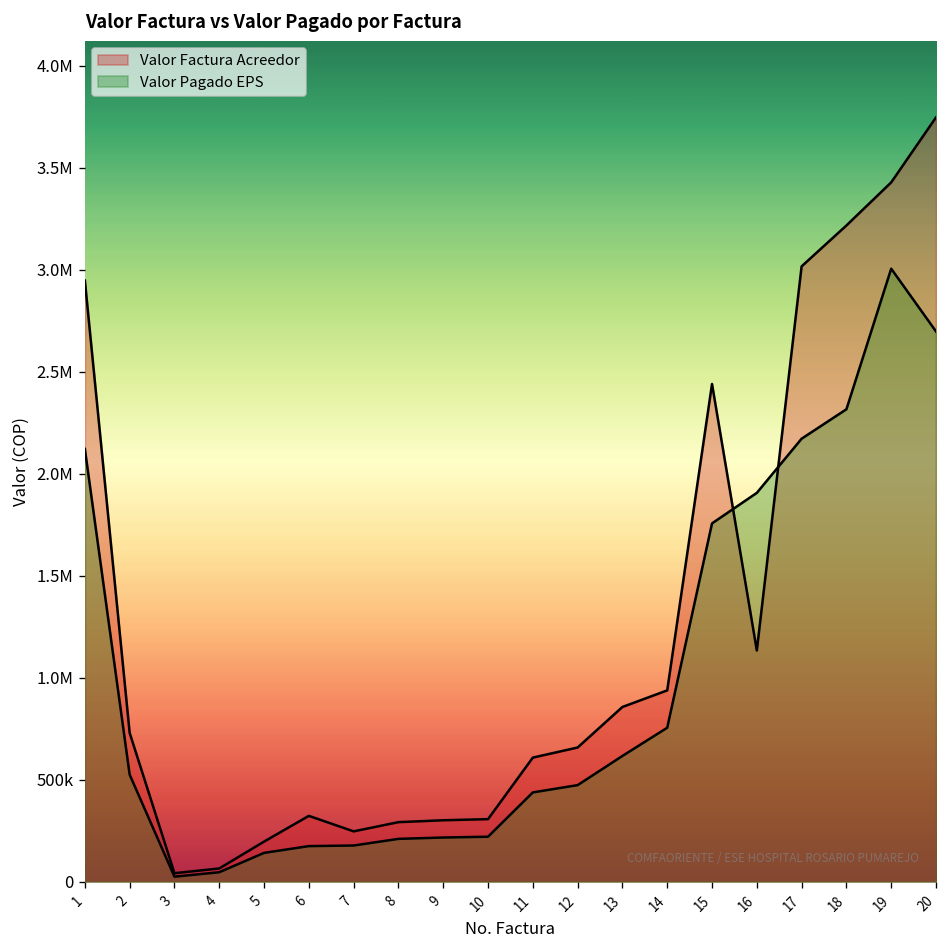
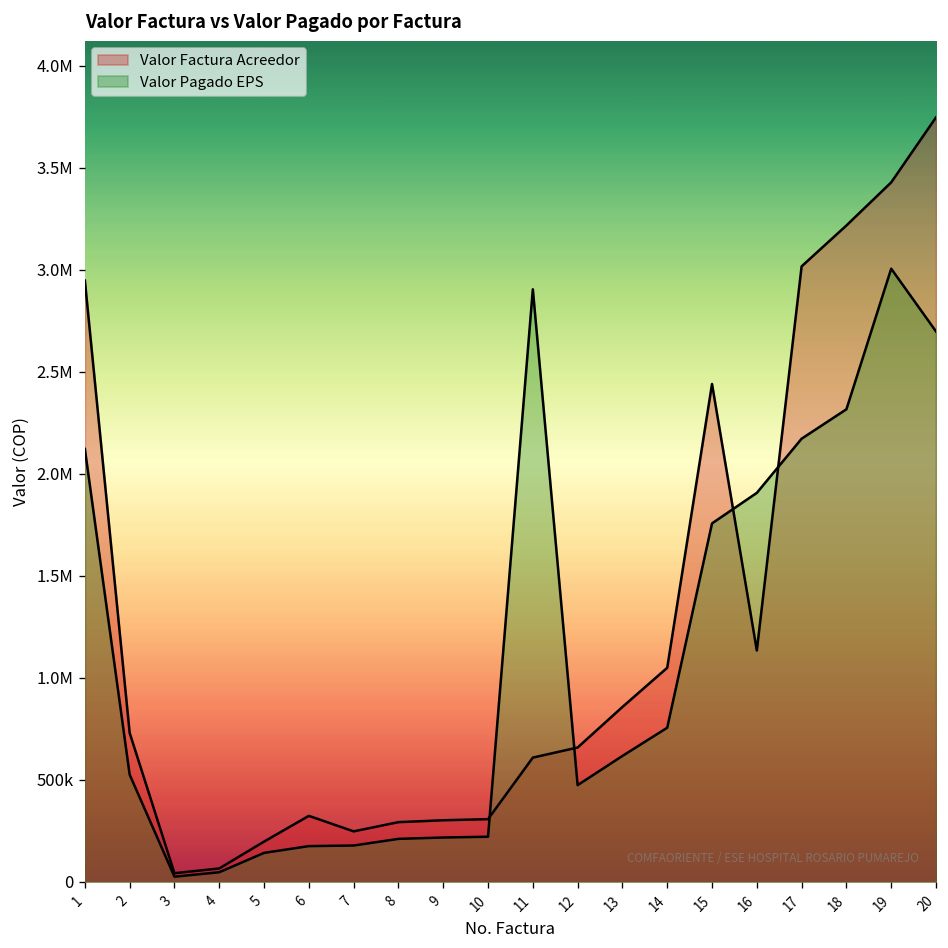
Valor Pagado EPS, 11: 440000 -> 2900000
Valor Factura Acreedor, 14: 940000 -> 1050000
